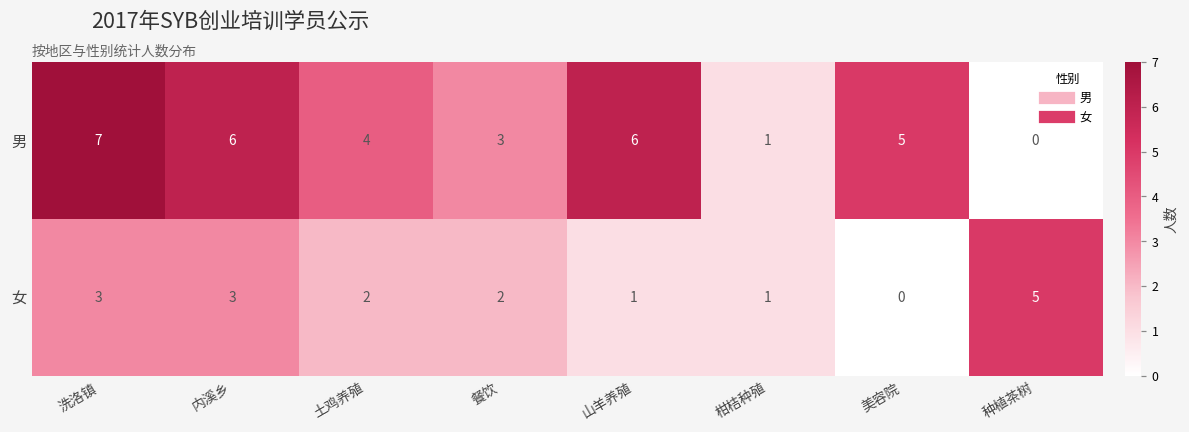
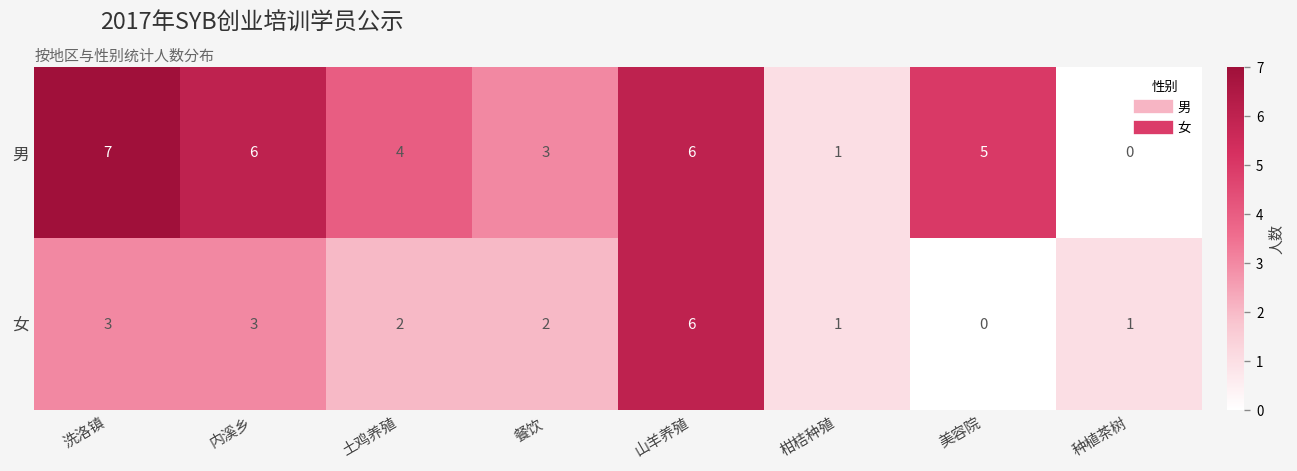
女, 山羊养殖: 1 -> 6
女, 种植茶树: 5 -> 1
